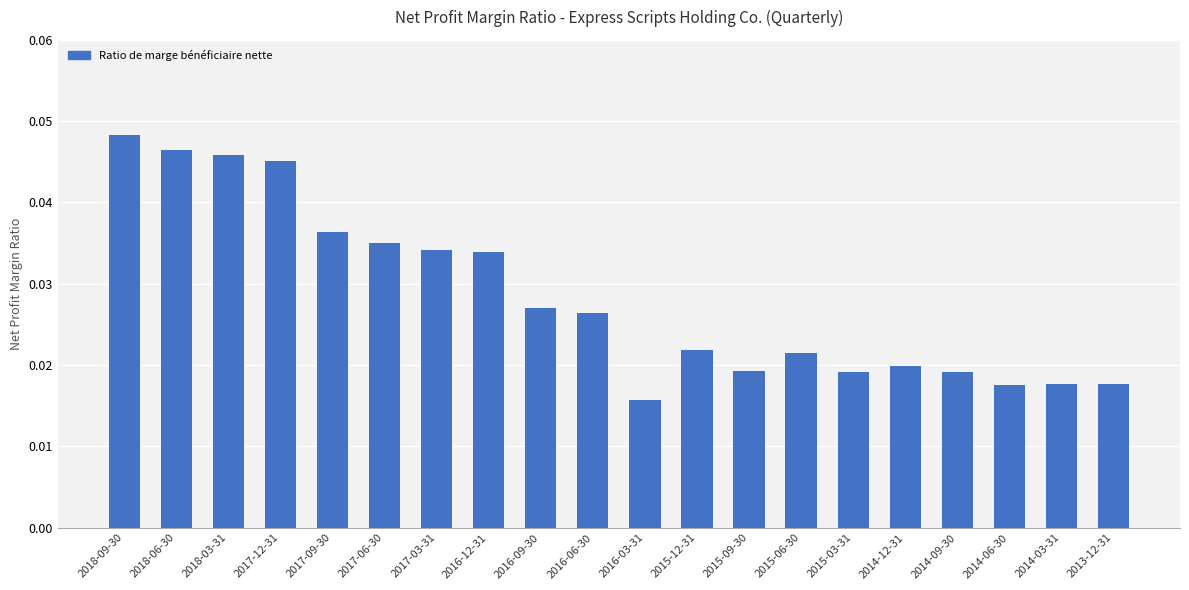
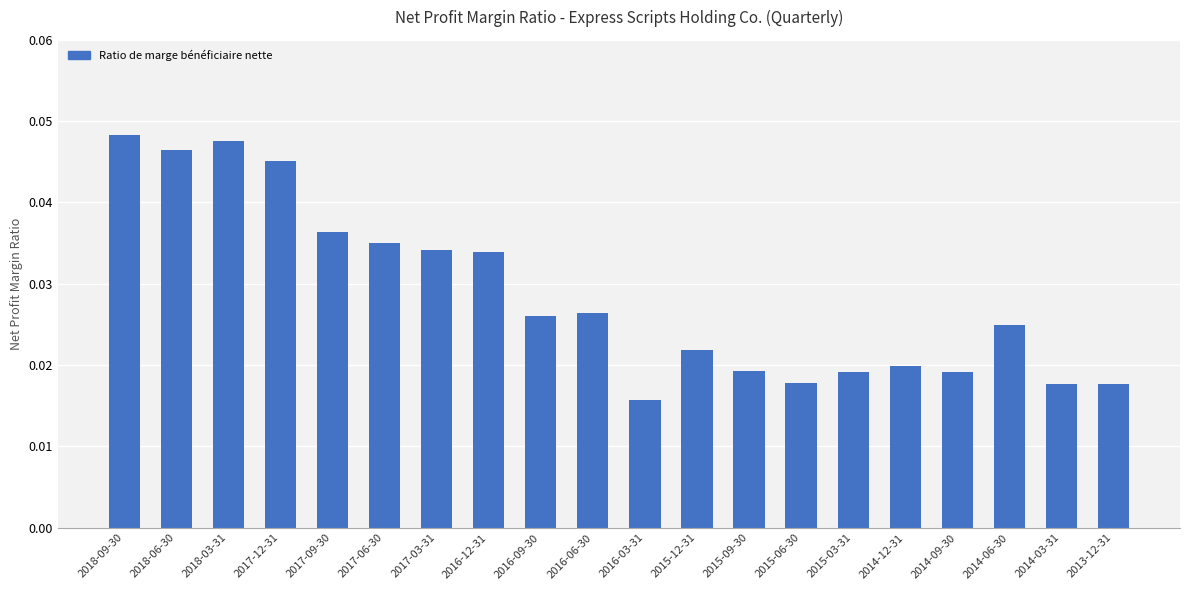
2018-03-31: 0.046 -> 0.048
2016-09-30: 0.027 -> 0.026
2015-06-30: 0.022 -> 0.018
2014-06-30: 0.018 -> 0.025
